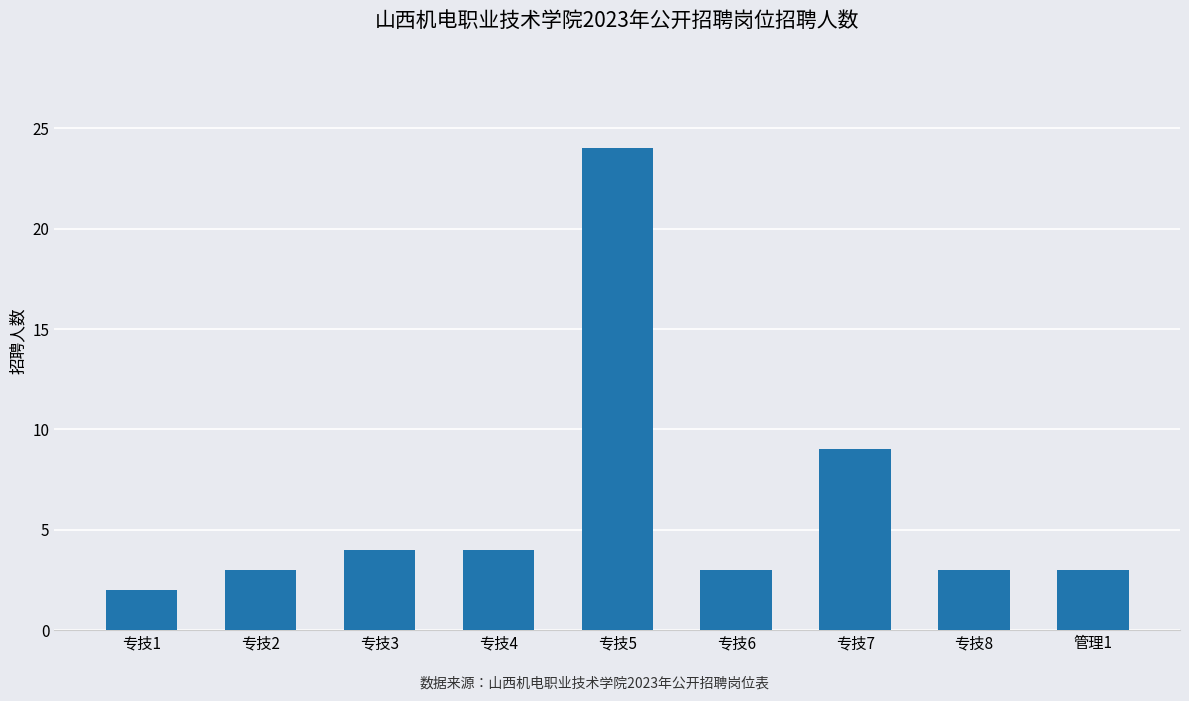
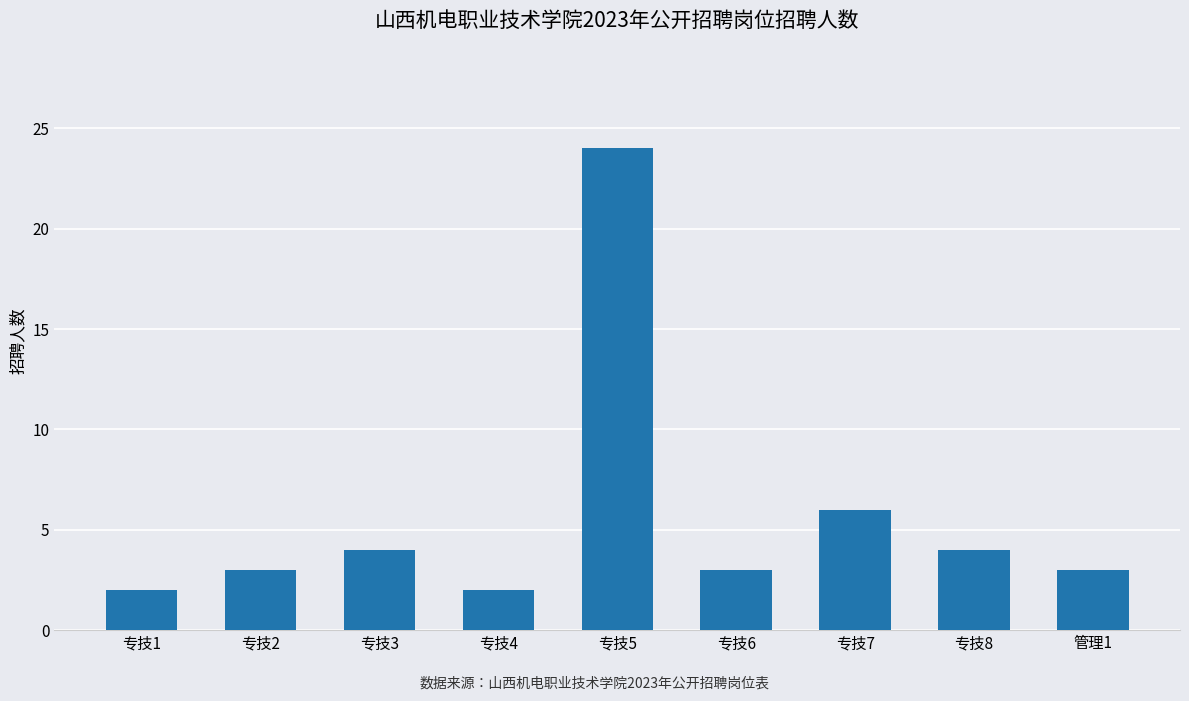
专技4: 4 -> 2
专技7: 9 -> 6
专技8: 3 -> 4
